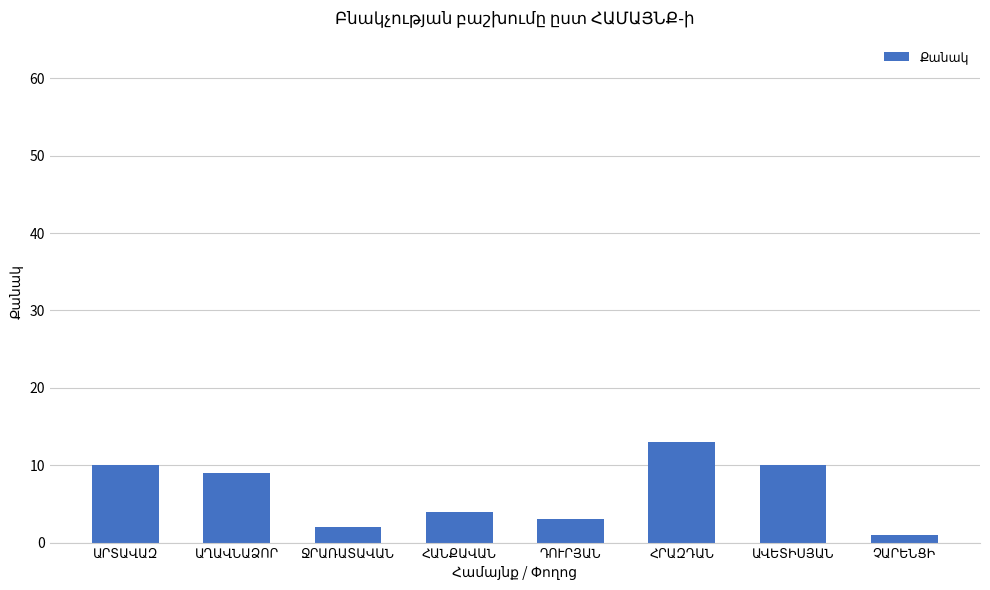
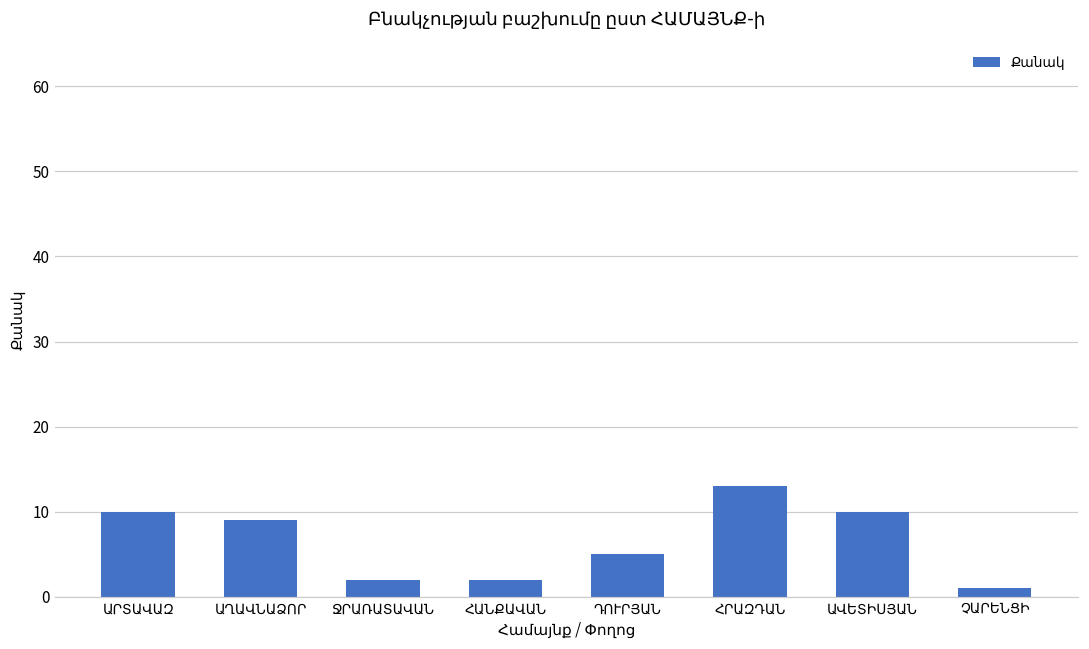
ՀԱՆՔԱՎԱՆ: 4 -> 2
ԴՈՒՐՅԱՆ: 3 -> 5
